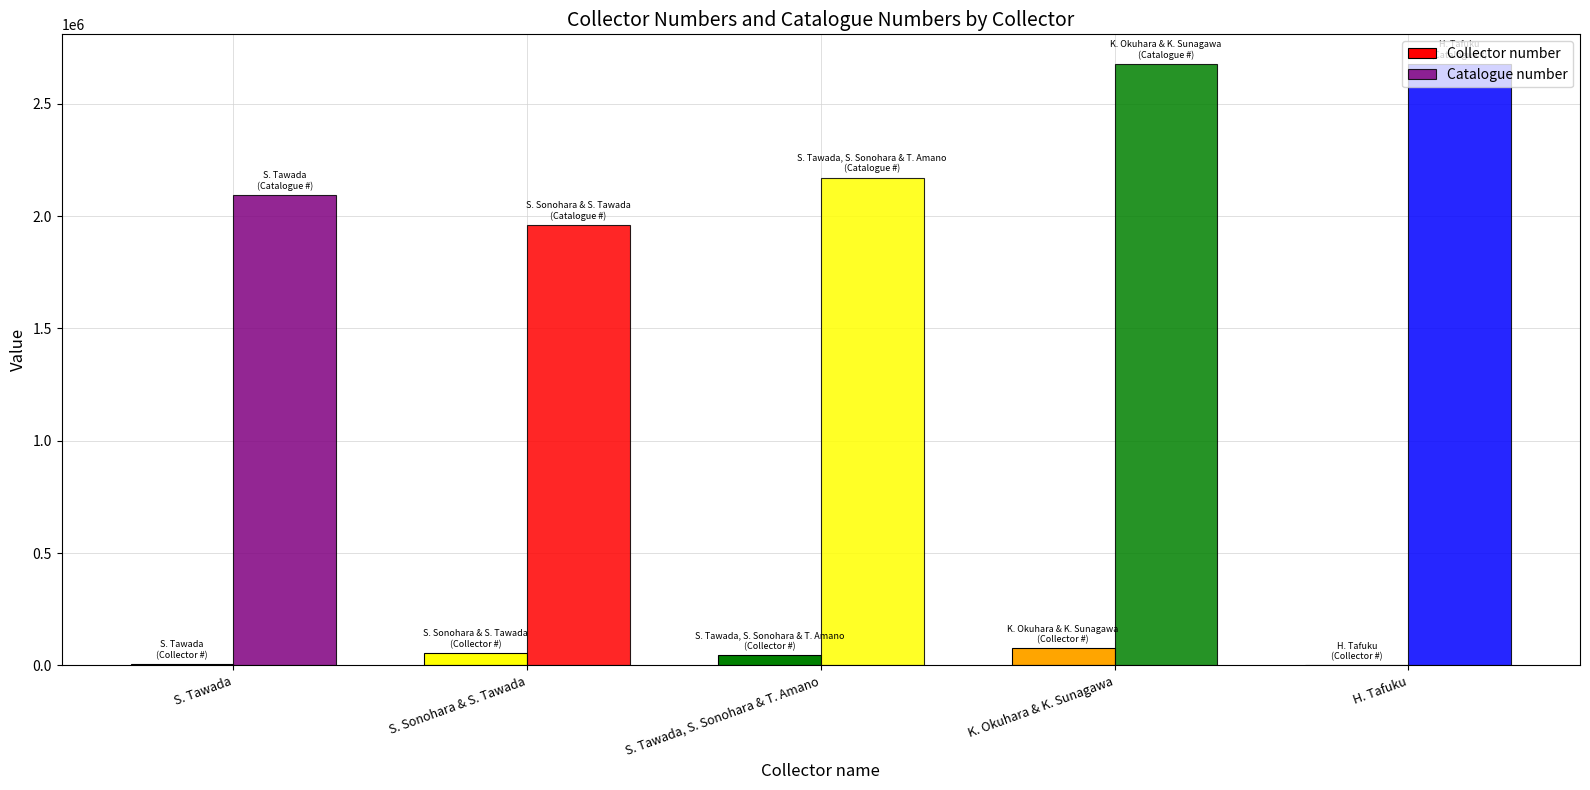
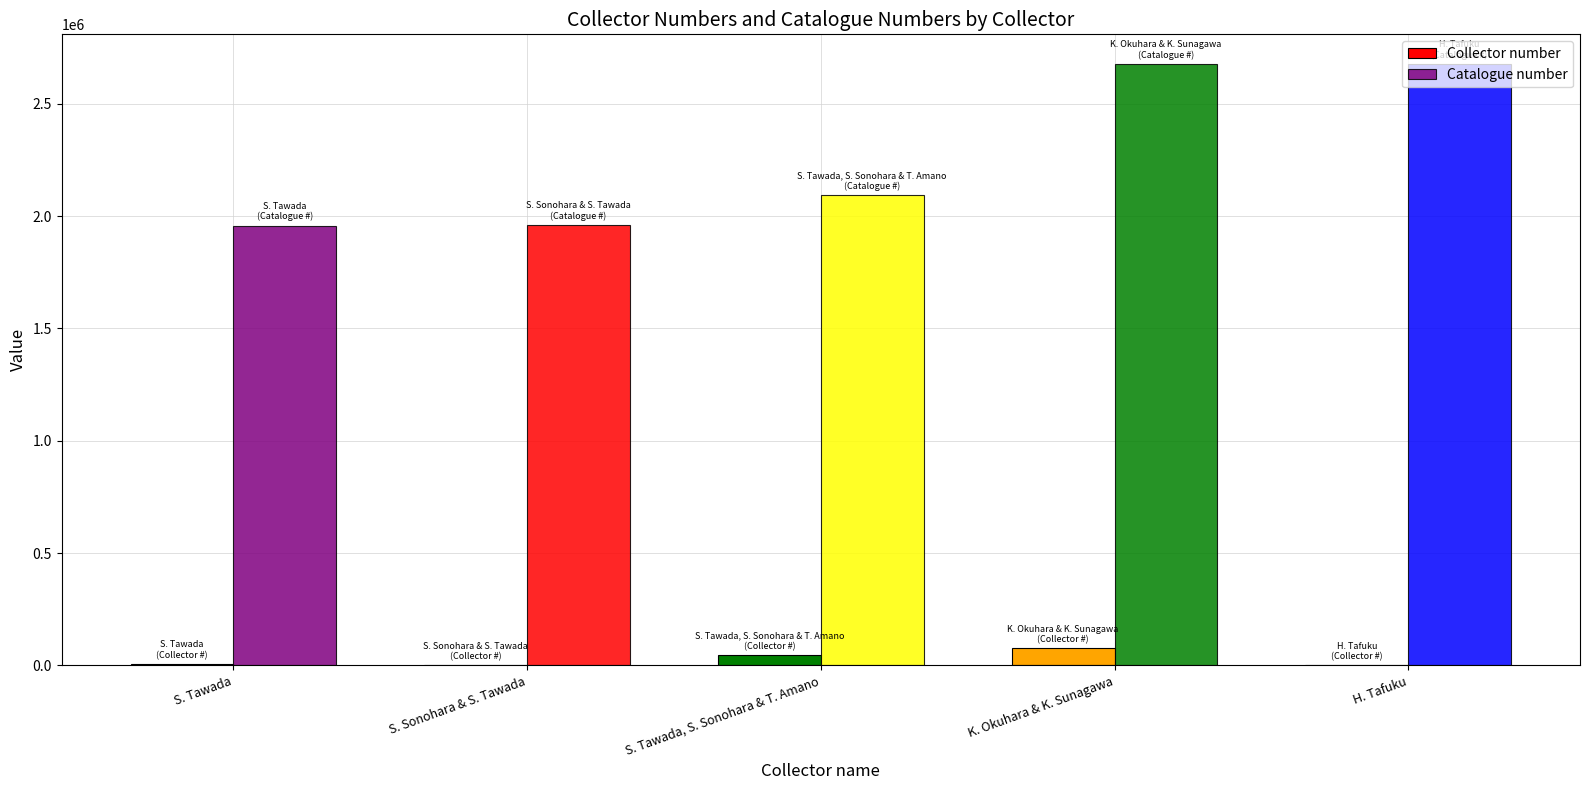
Catalogue number, S. Tawada: 2090000 -> 1960000
Collector number, S. Sonohara & S. Tawada: 50000 -> 0
Catalogue number, S. Tawada, S. Sonohara & T. Amano: 2170000 -> 2090000
